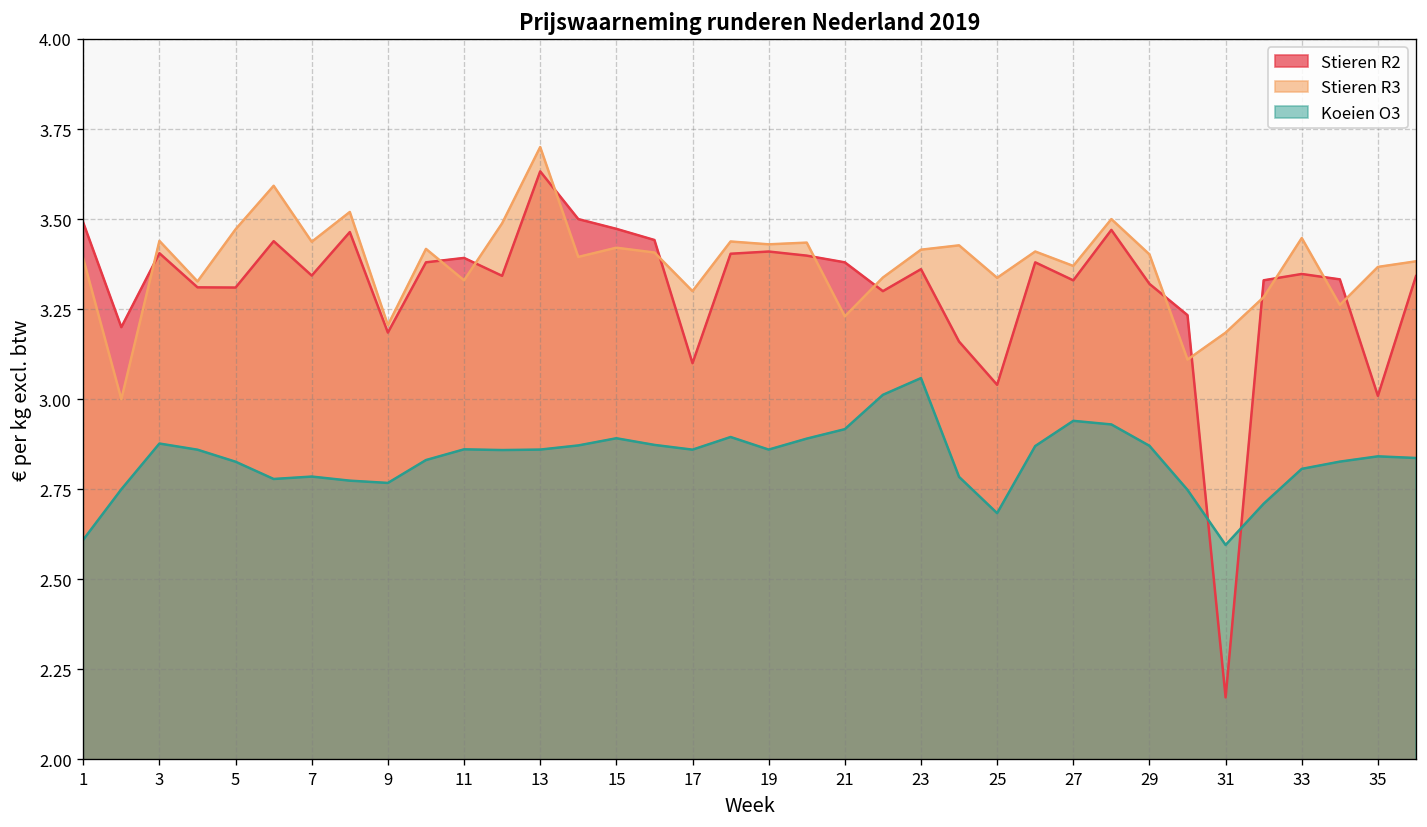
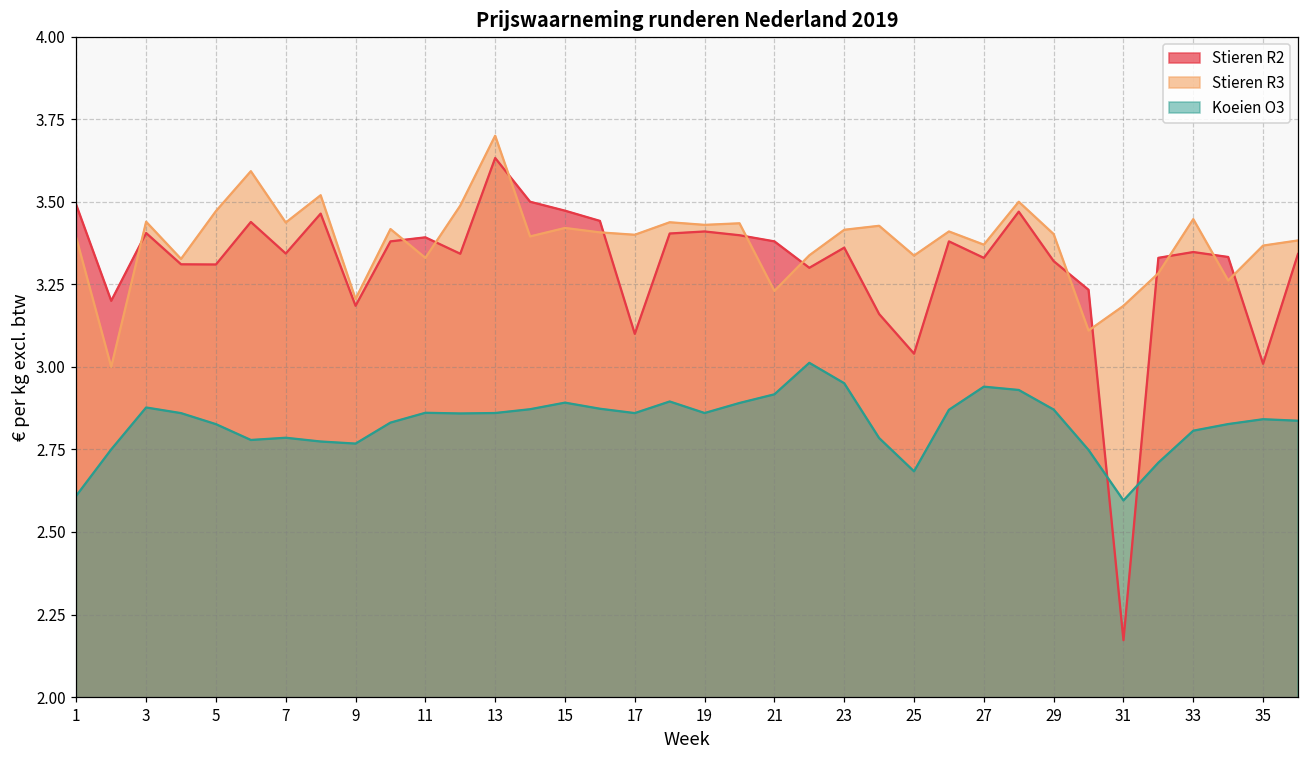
Stieren R3, 17: 3.3 -> 3.4
Koeien O3, 23: 3.06 -> 2.95
